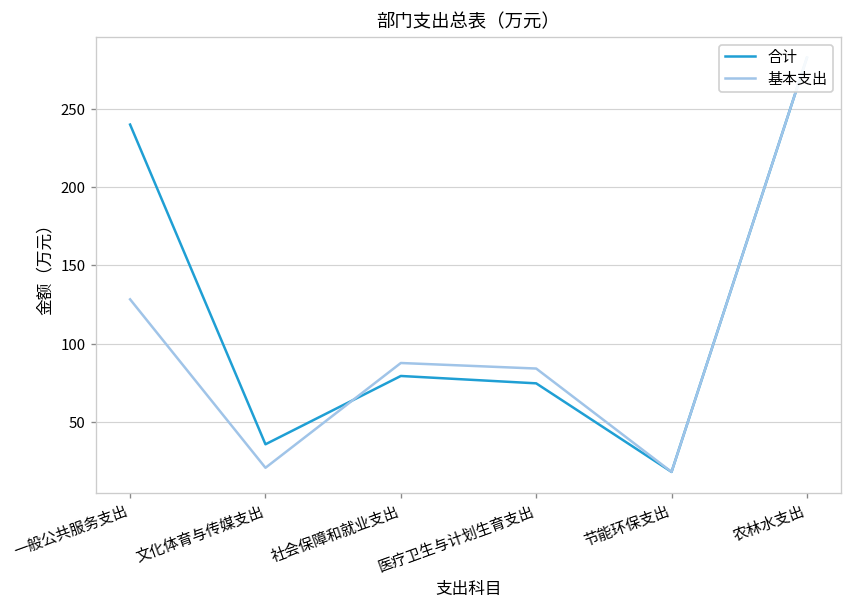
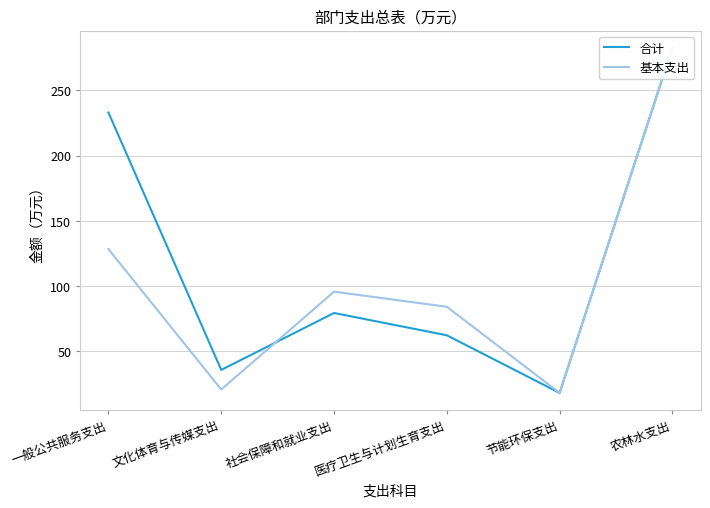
合计, 一般公共服务支出: 240 -> 233
基本支出, 社会保障和就业支出: 88 -> 96
合计, 医疗卫生与计划生育支出: 75 -> 62
